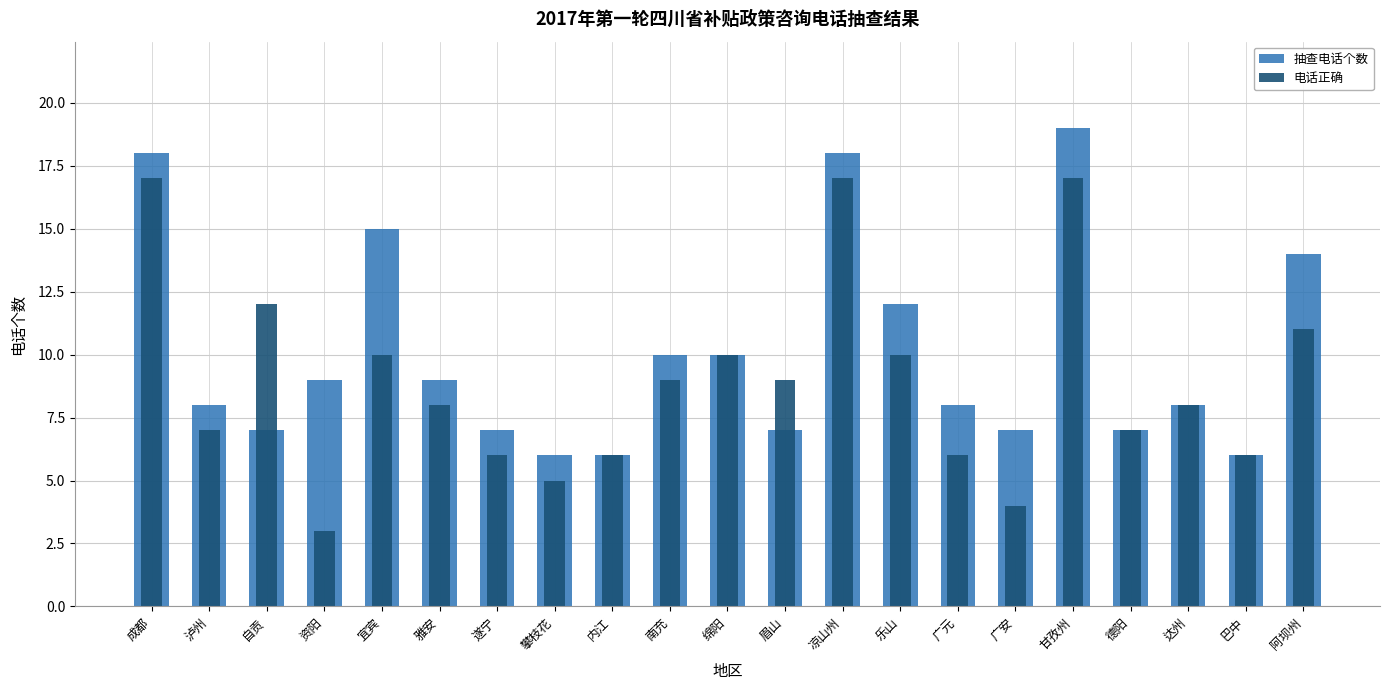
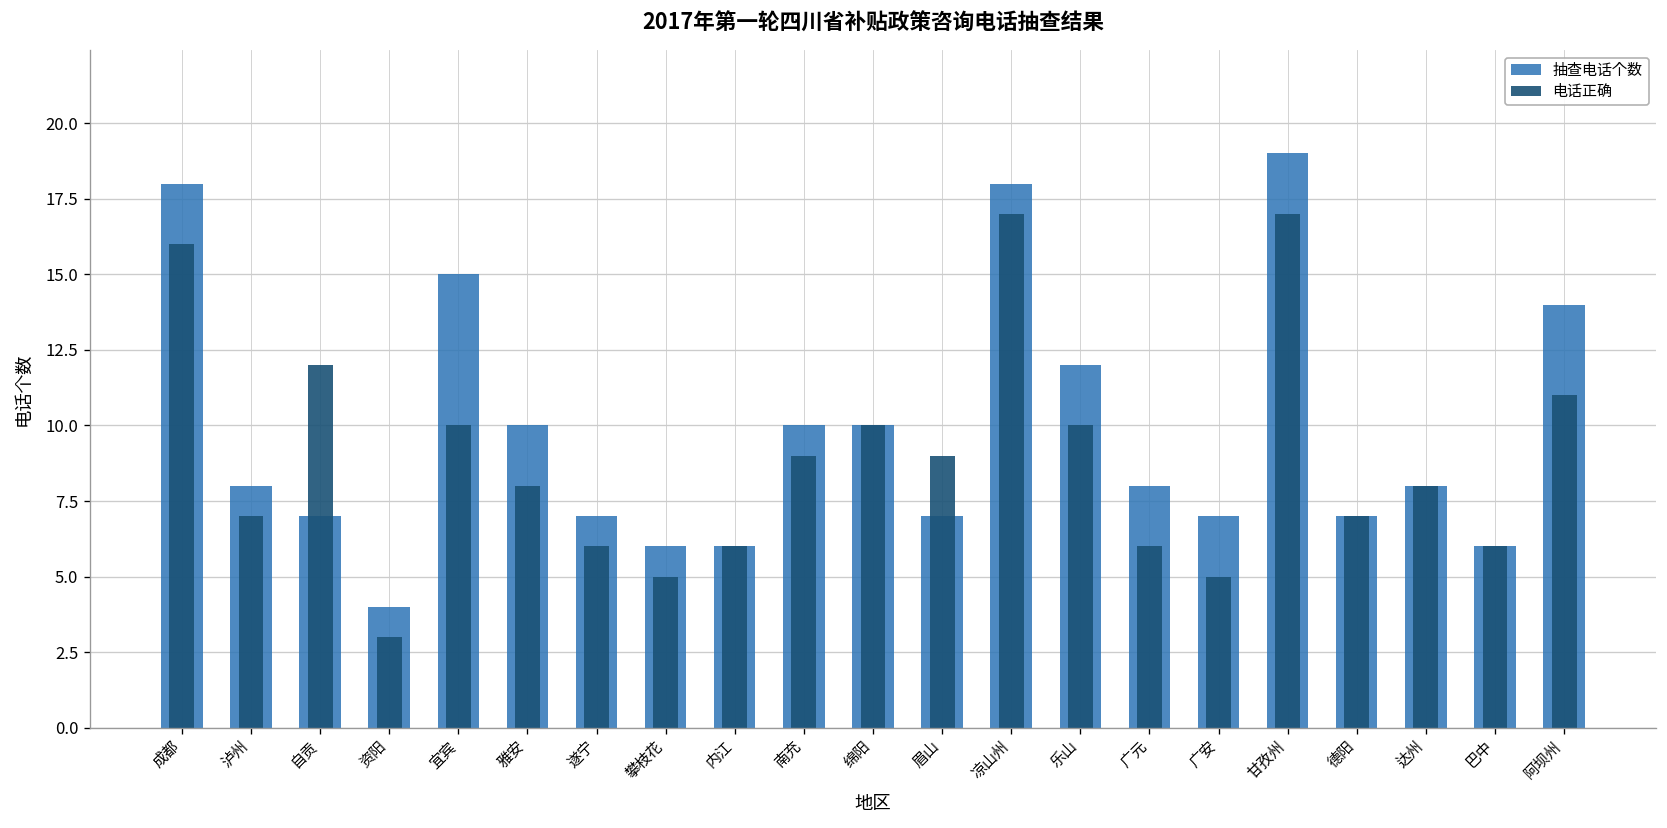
电话正确, 成都: 17 -> 16
抽查电话个数, 资阳: 9 -> 4
抽查电话个数, 雅安: 9 -> 10
电话正确, 广安: 4 -> 5
